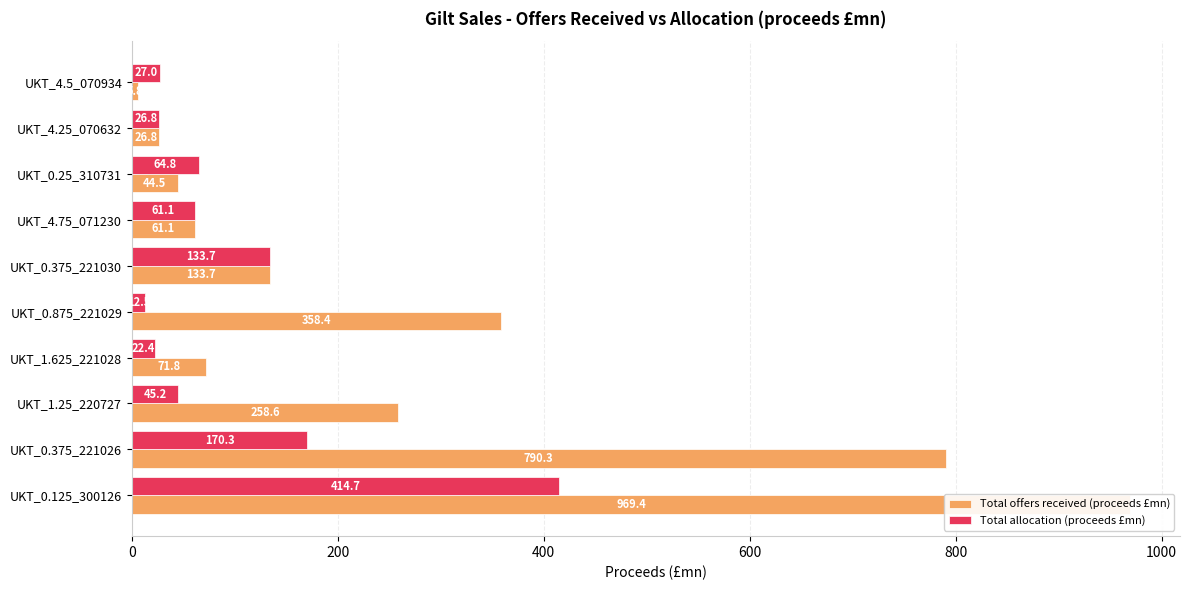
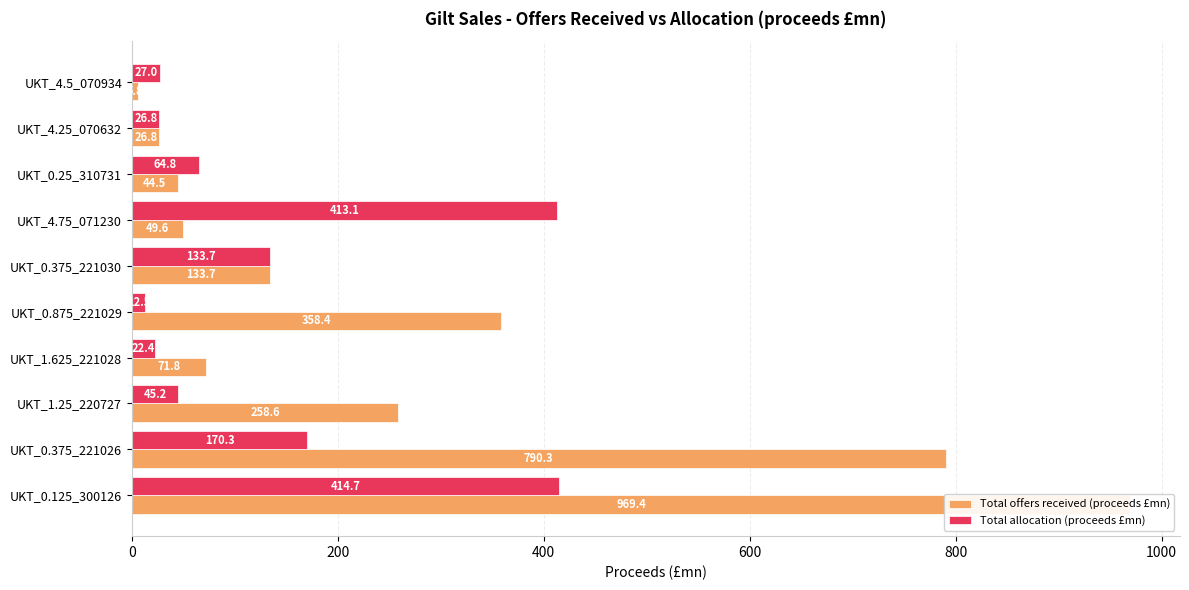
Total allocation (proceeds £mn), UKT_4.75_071230: 61.1 -> 413.1
Total offers received (proceeds £mn), UKT_4.75_071230: 61.1 -> 49.6
